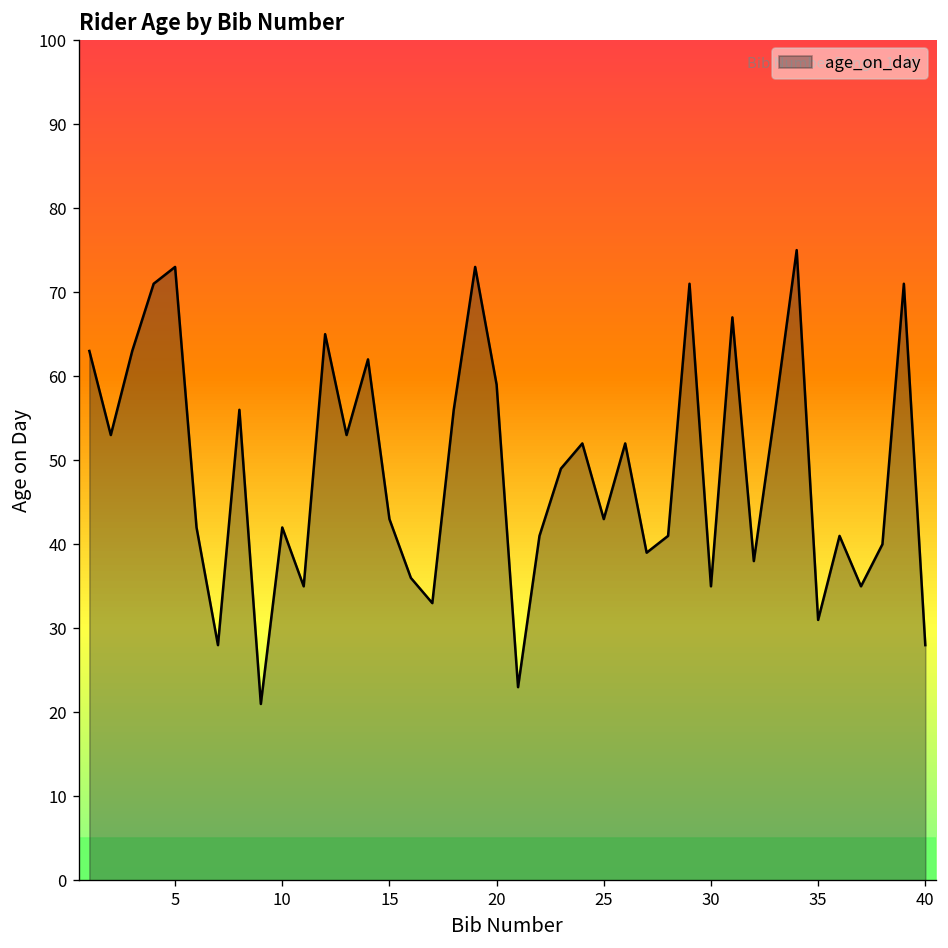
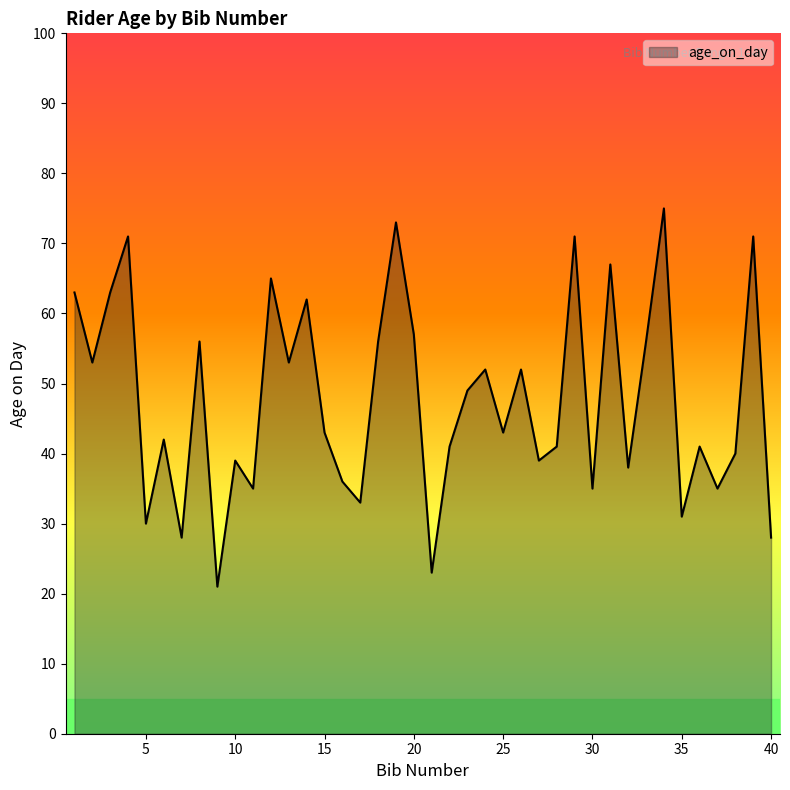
5: 73 -> 30
10: 42 -> 39
20: 59 -> 57
